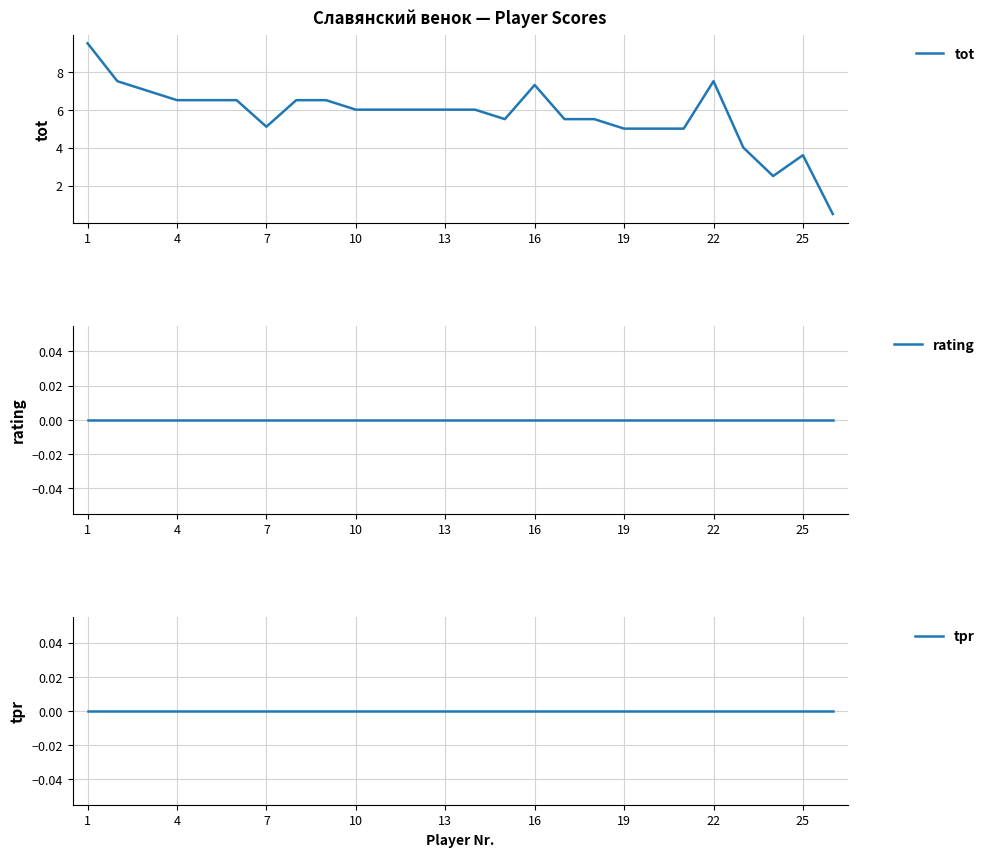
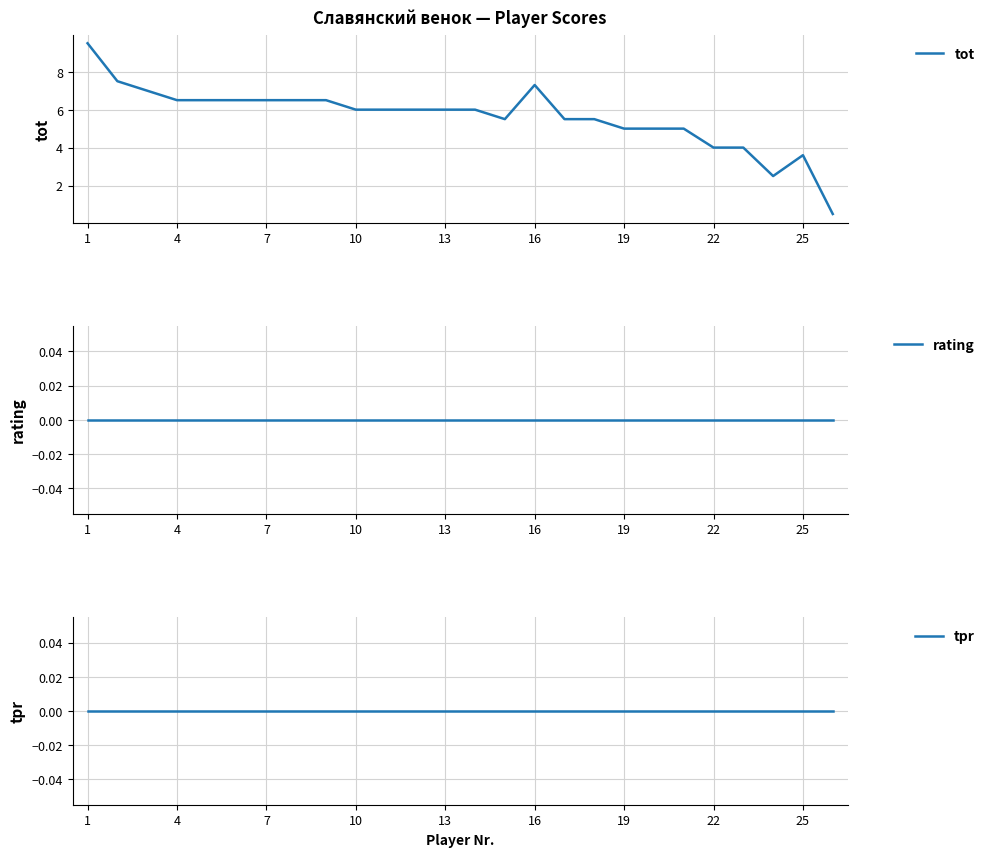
Славянский венок — Player Scores, 7: 5.1 -> 6.5
Славянский венок — Player Scores, 22: 7.5 -> 4.0
